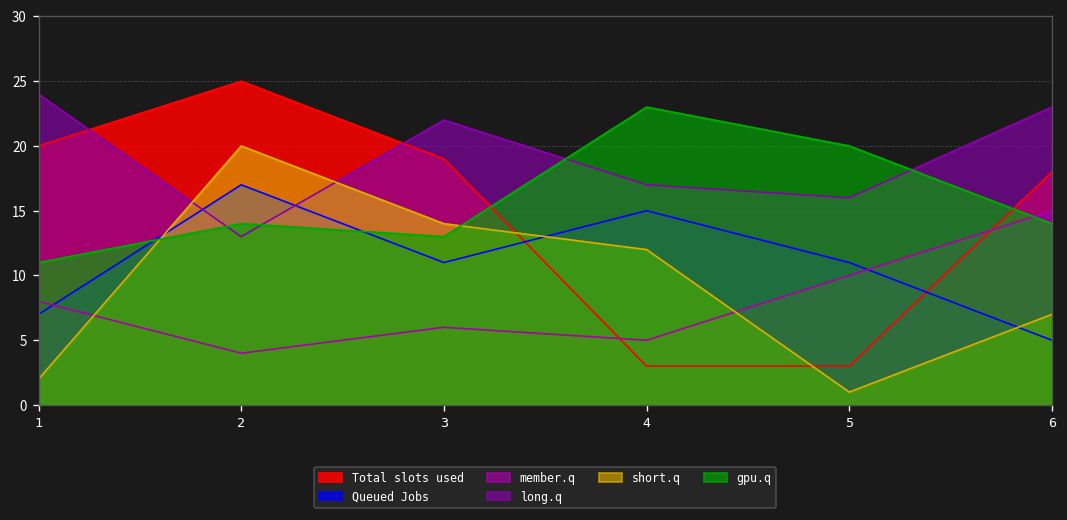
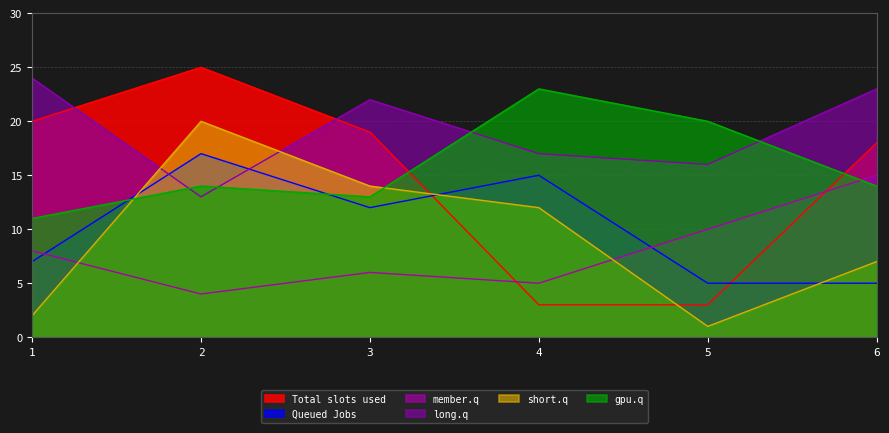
Queued Jobs, 3: 11 -> 12
Queued Jobs, 5: 11 -> 5
